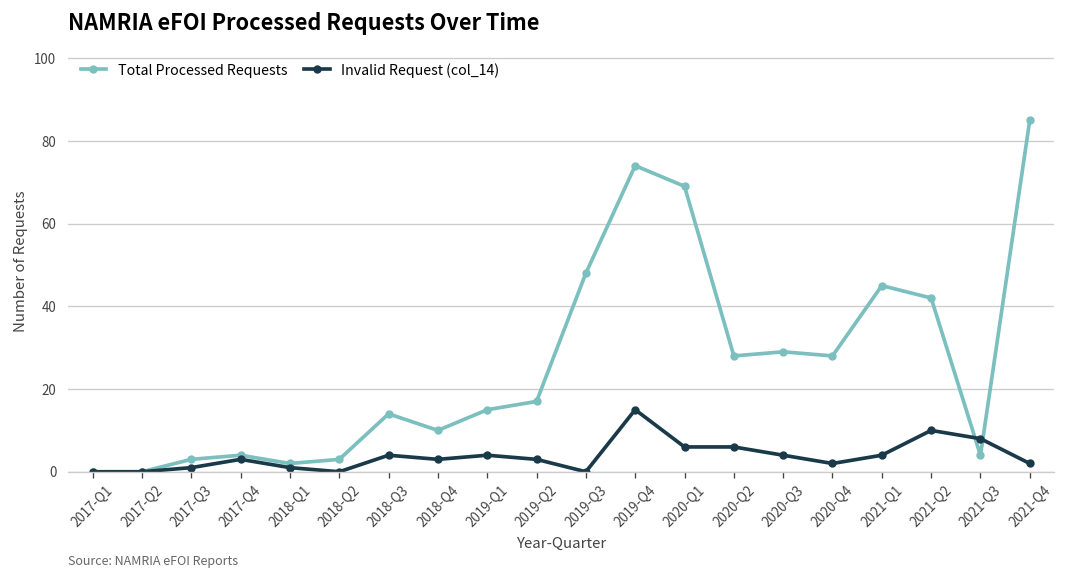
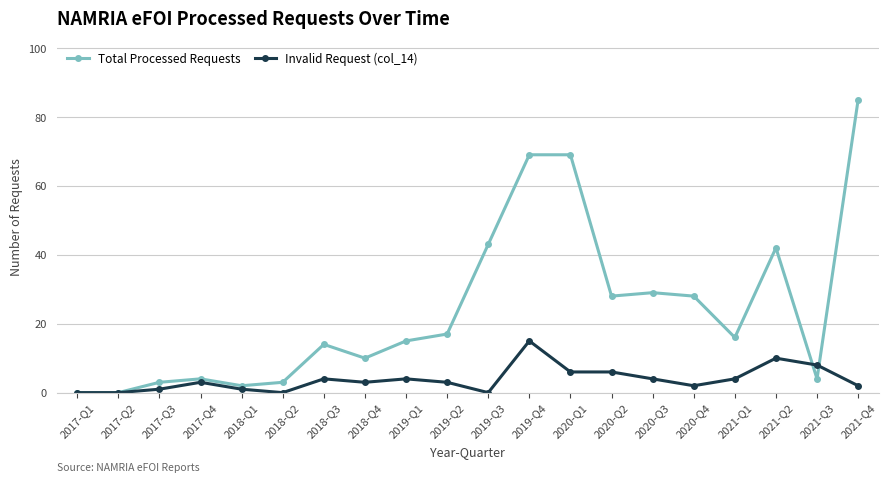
Total Processed Requests, 2019-Q3: 48 -> 43
Total Processed Requests, 2019-Q4: 74 -> 69
Total Processed Requests, 2021-Q1: 45 -> 16
